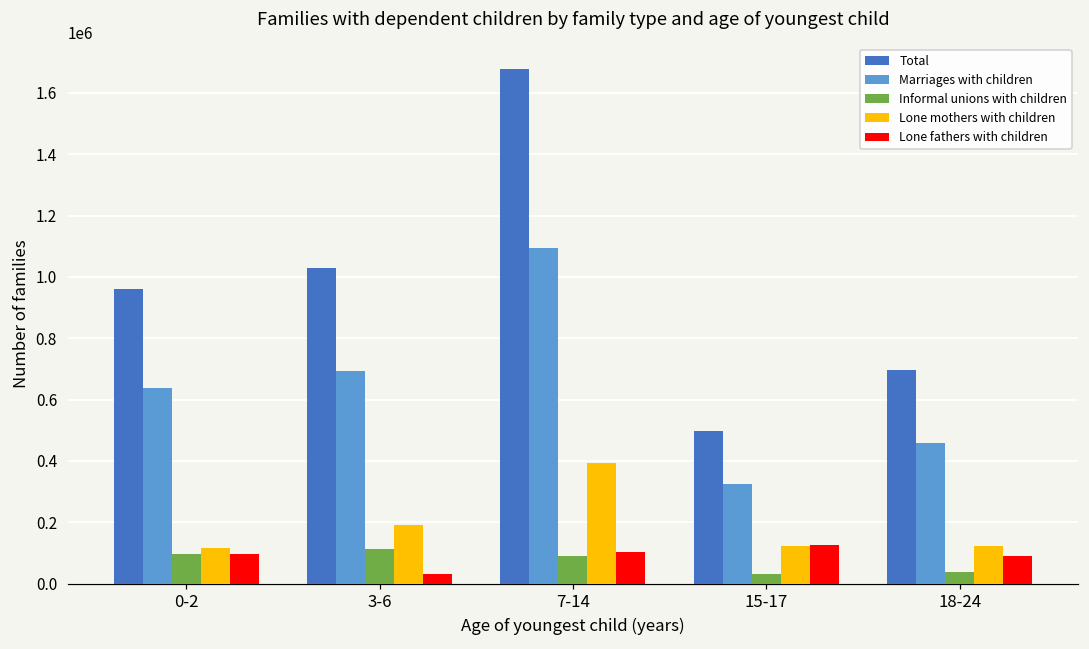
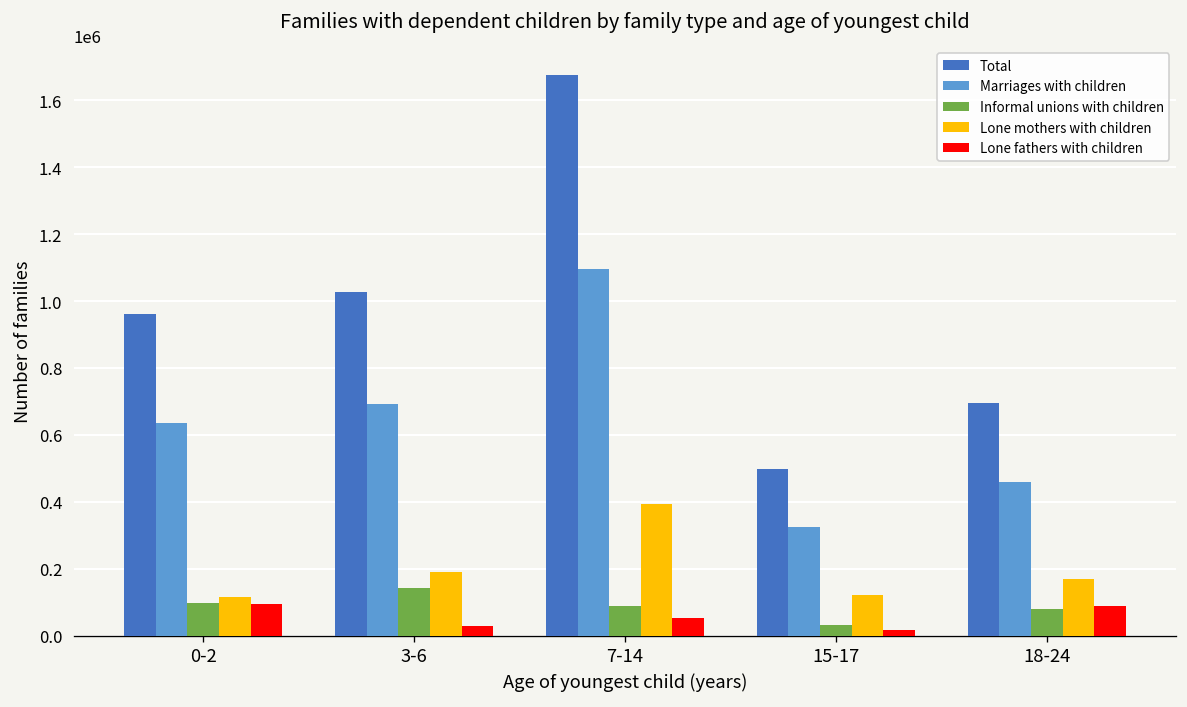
Informal unions with children, 3-6: 110000 -> 140000
Lone fathers with children, 7-14: 100000 -> 50000
Lone fathers with children, 15-17: 120000 -> 20000
Informal unions with children, 18-24: 40000 -> 80000
Lone mothers with children, 18-24: 120000 -> 170000
